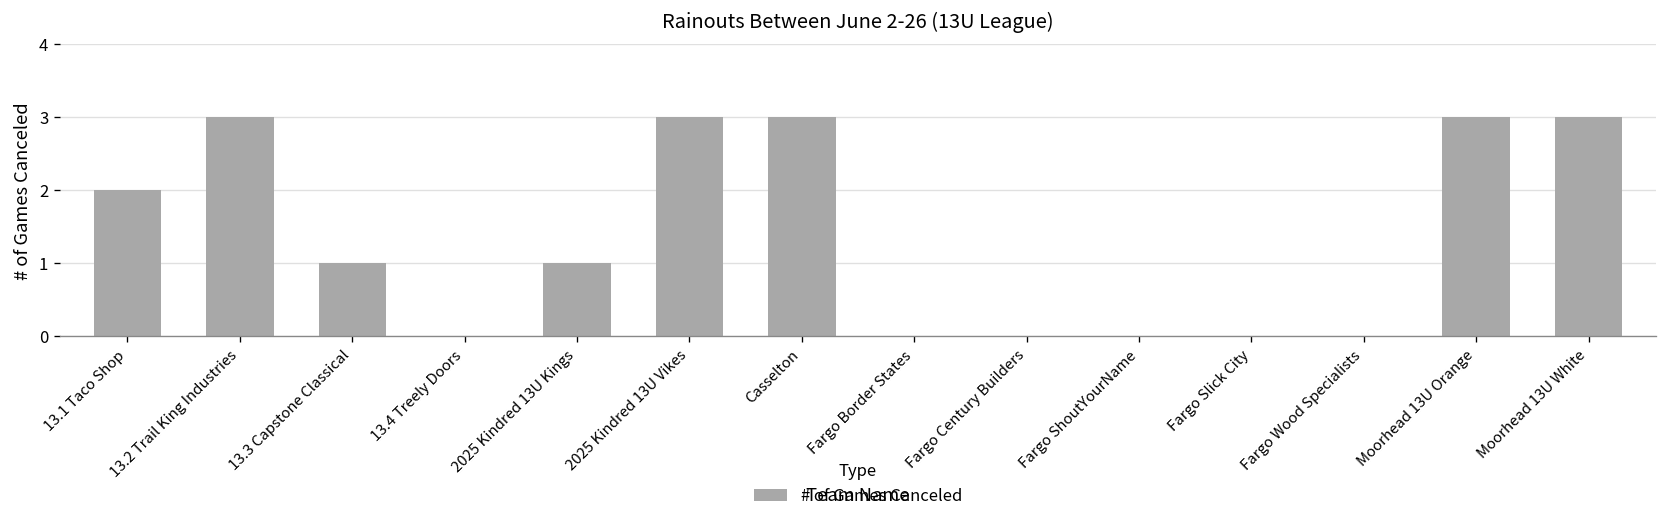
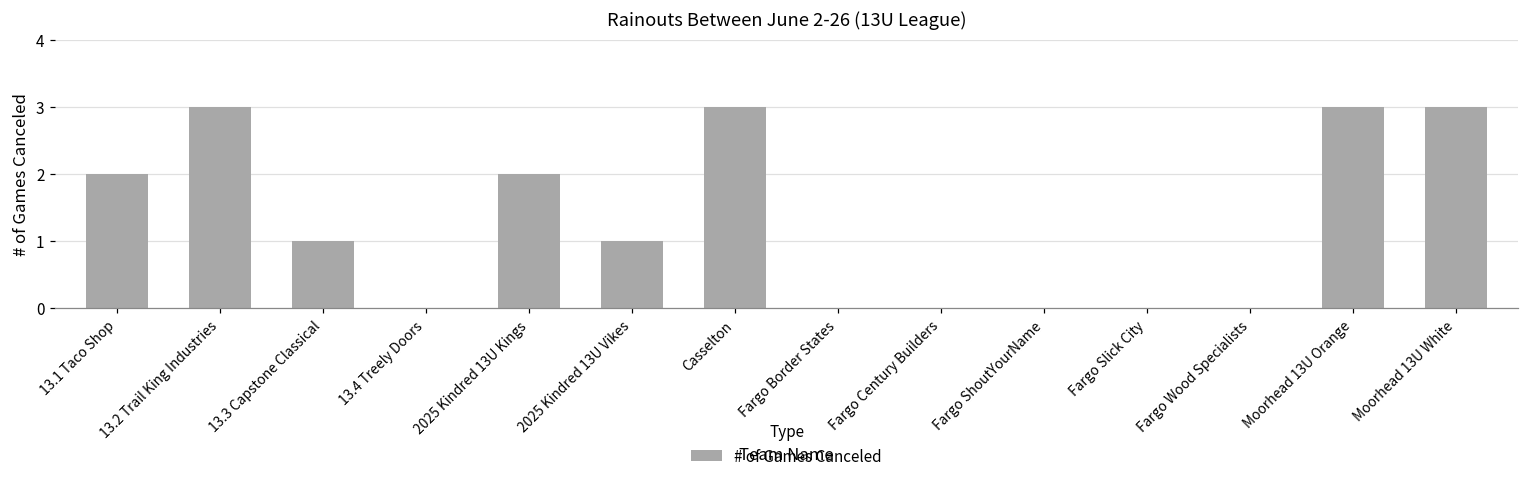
2025 Kindred 13U Kings: 1 -> 2
2025 Kindred 13U Vikes: 3 -> 1
